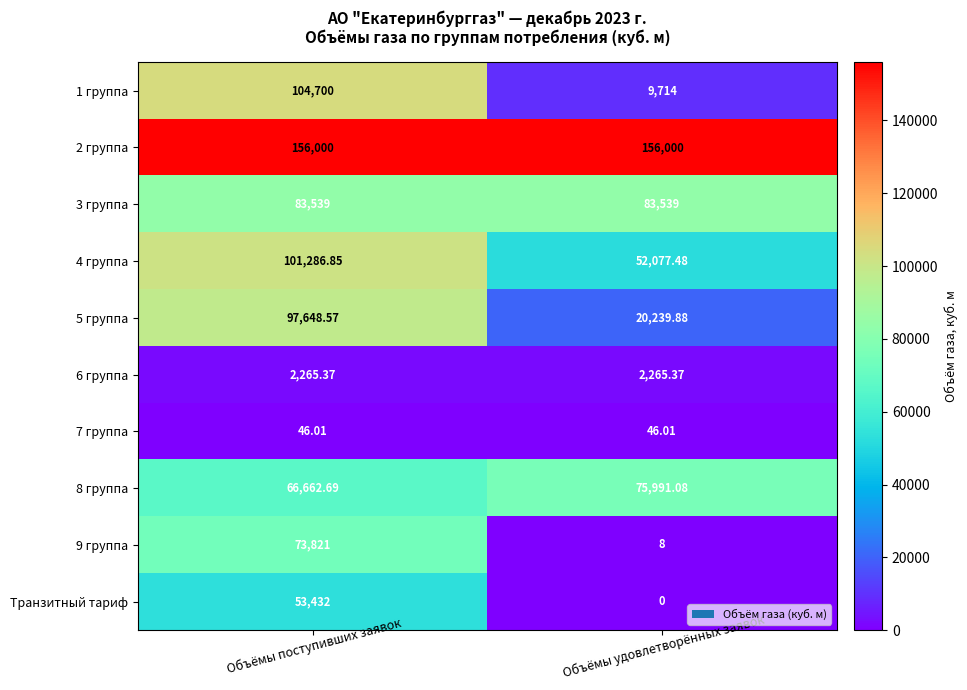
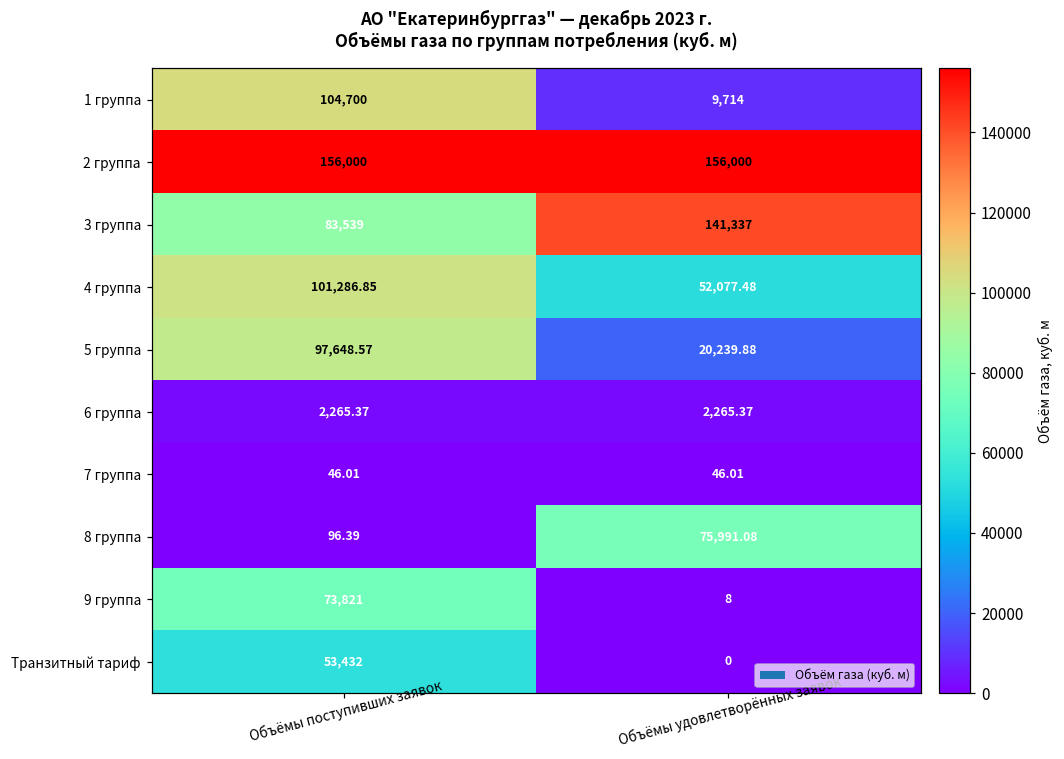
3 группа, Объёмы удовлетворённых заявок: 83,539 -> 141,337
8 группа, Объёмы поступивших заявок: 66,662.69 -> 96.39
